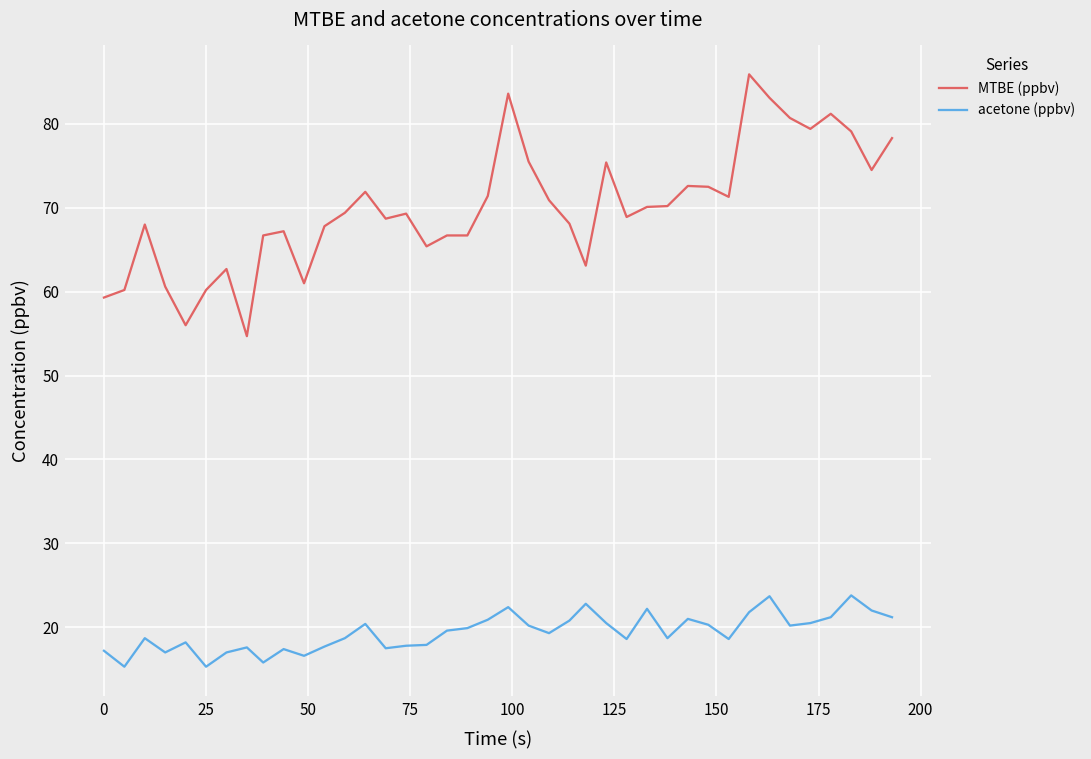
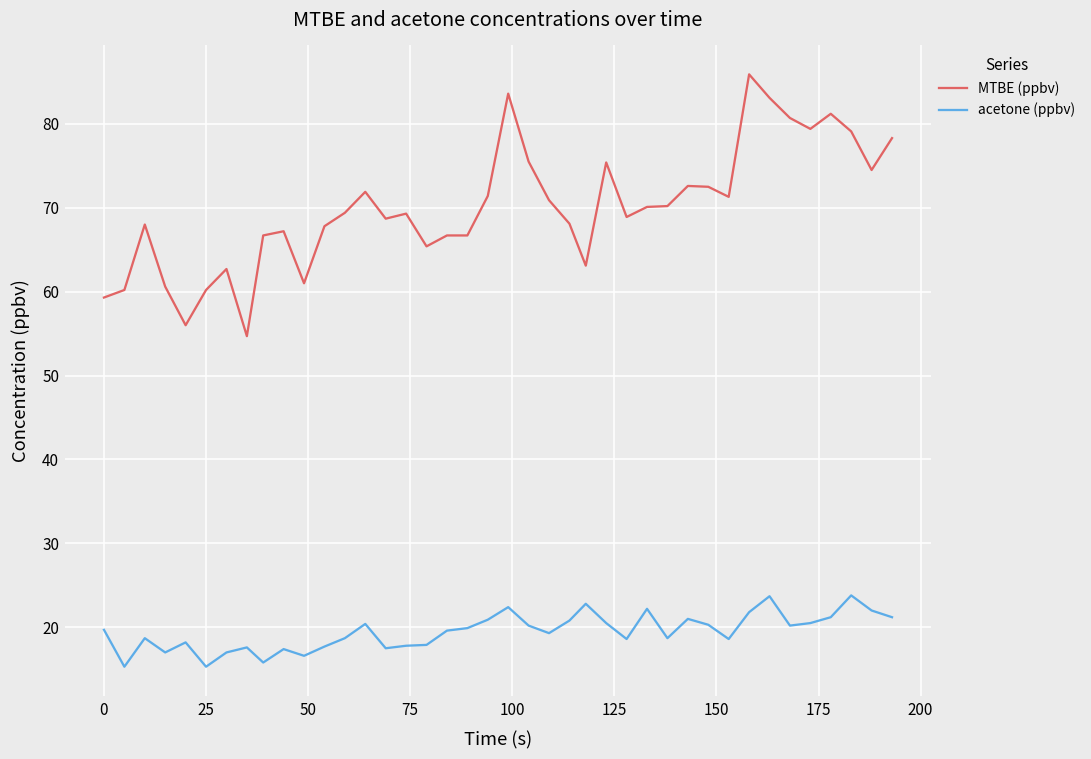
acetone (ppbv), 0: 17 -> 20
